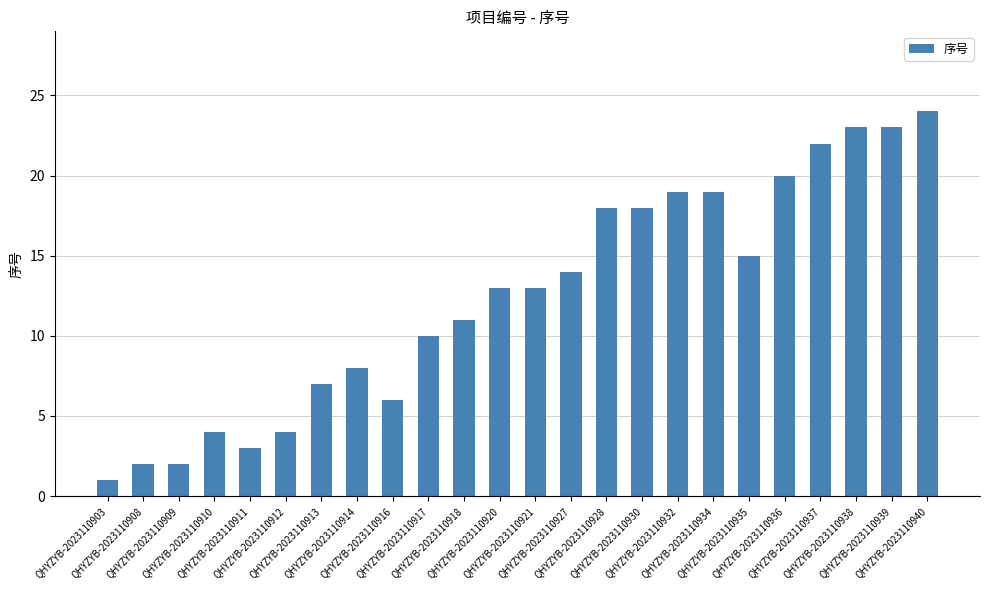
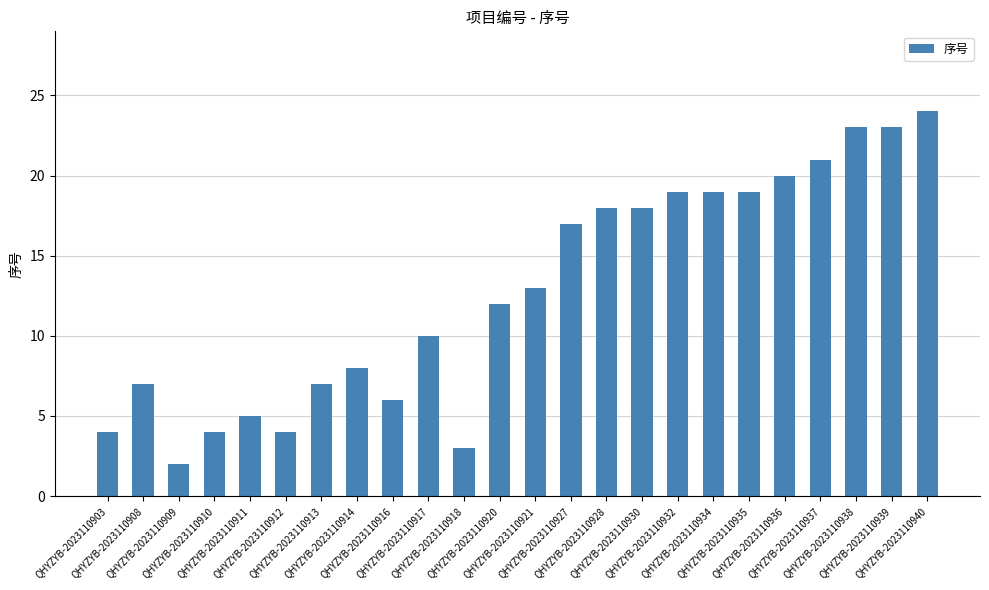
QHYZYB-2023110903: 1 -> 4
QHYZYB-2023110908: 2 -> 7
QHYZYB-2023110911: 3 -> 5
QHYZYB-2023110918: 11 -> 3
QHYZYB-2023110920: 13 -> 12
QHYZYB-2023110927: 14 -> 17
QHYZYB-2023110935: 15 -> 19
QHYZYB-2023110937: 22 -> 21
